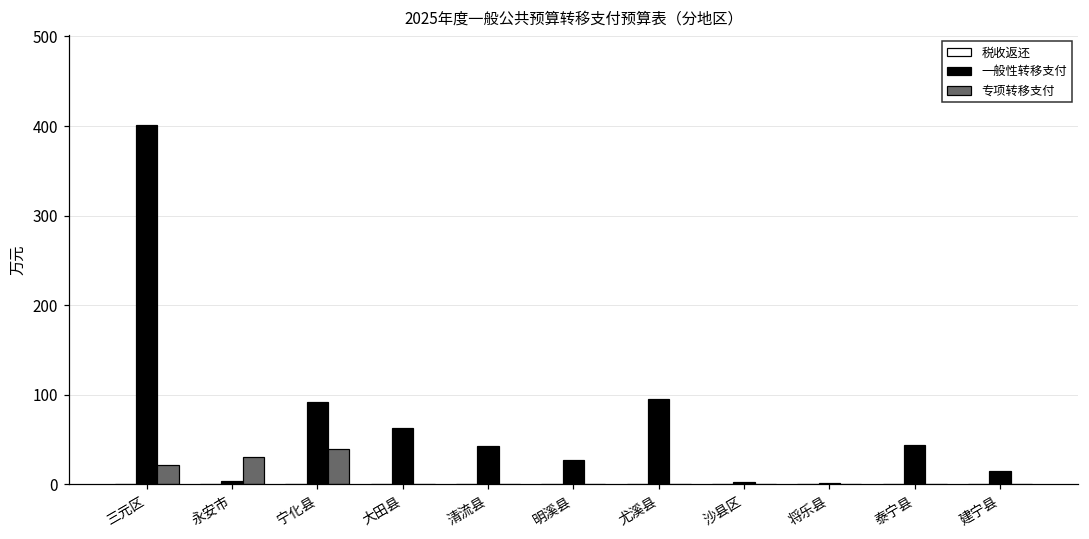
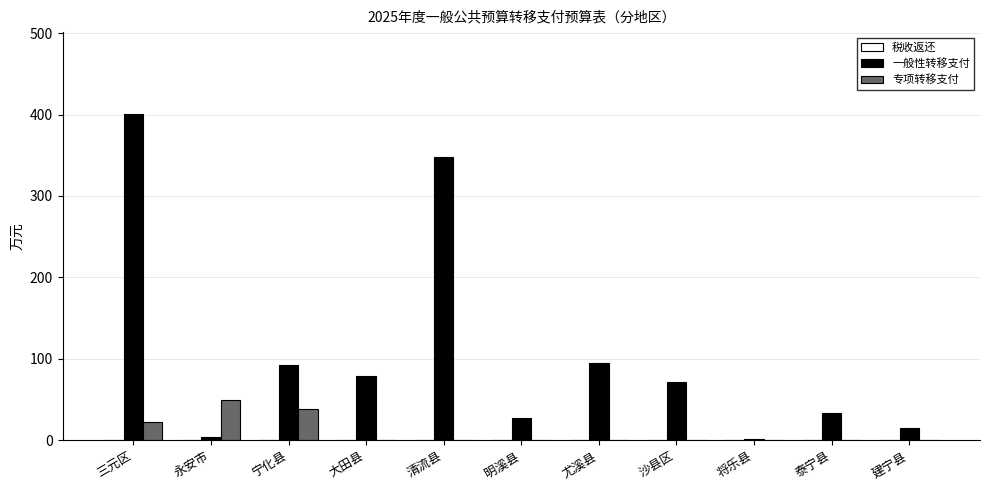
专项转移支付, 永安市: 30 -> 50
一般性转移支付, 大田县: 60 -> 80
一般性转移支付, 清流县: 40 -> 350
一般性转移支付, 沙县区: 0 -> 70
一般性转移支付, 泰宁县: 40 -> 30
